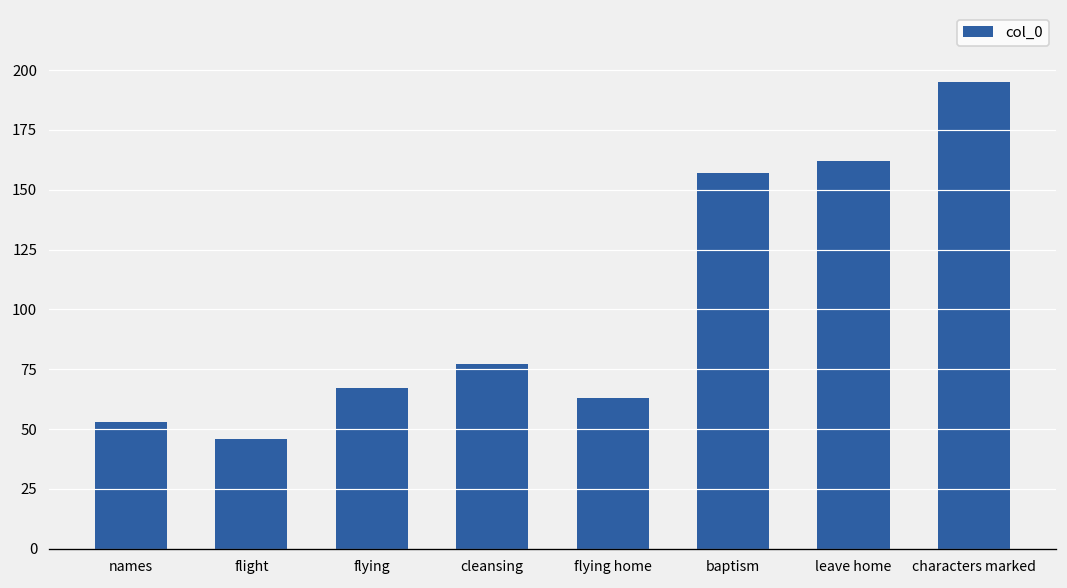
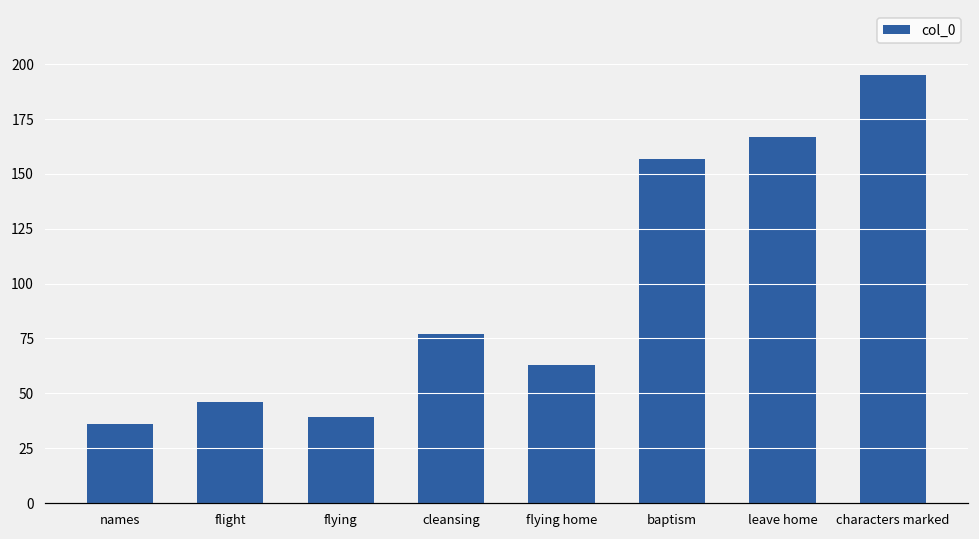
names: 53 -> 36
flying: 67 -> 39
leave home: 162 -> 167
